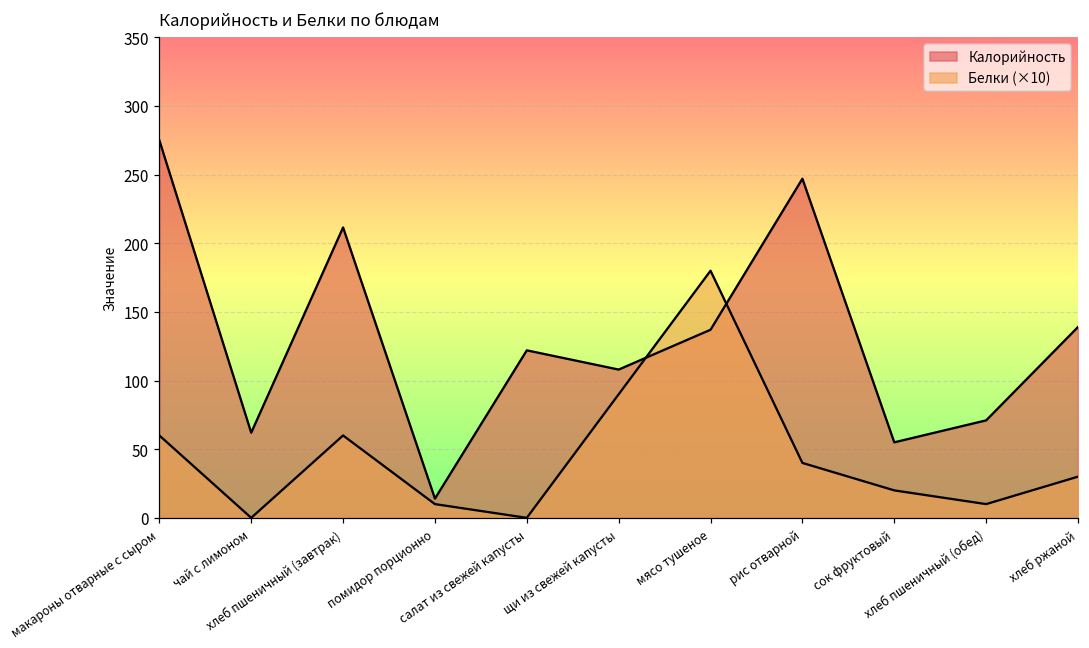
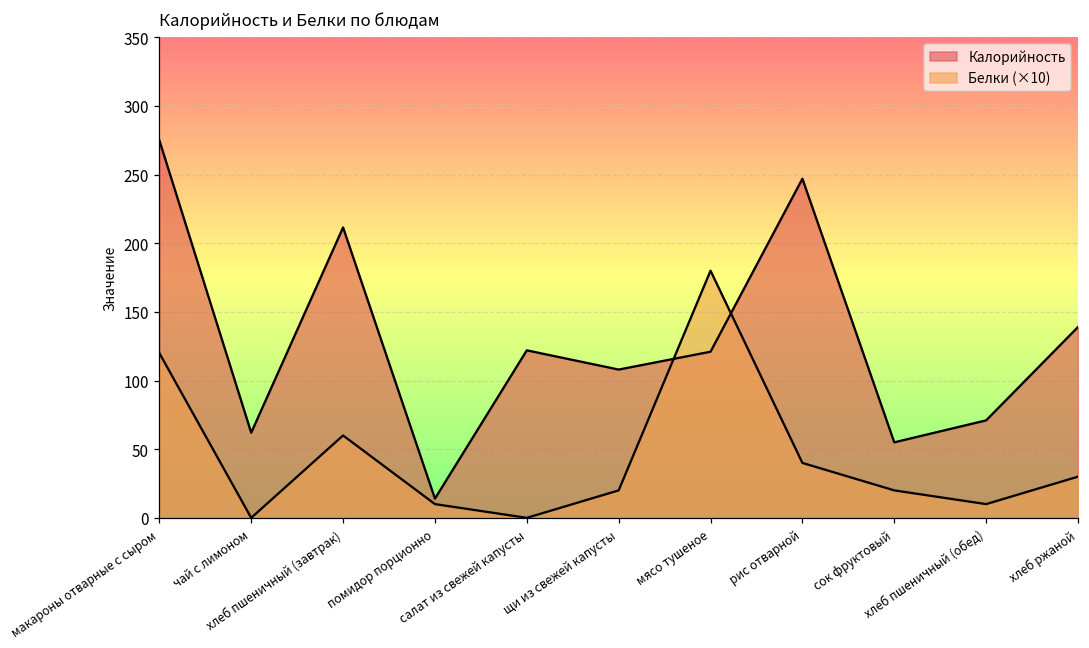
Белки (×10), макароны отварные с сыром: 60 -> 120
Белки (×10), щи из свежей капусты: 90 -> 20
Калорийность, мясо тушеное: 137 -> 121
